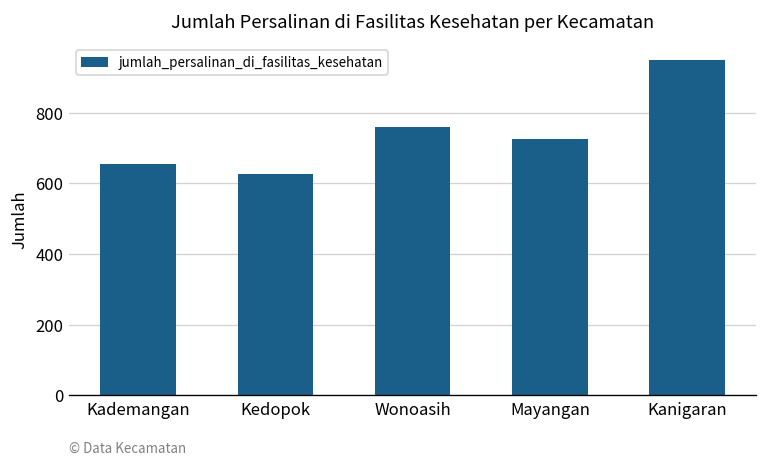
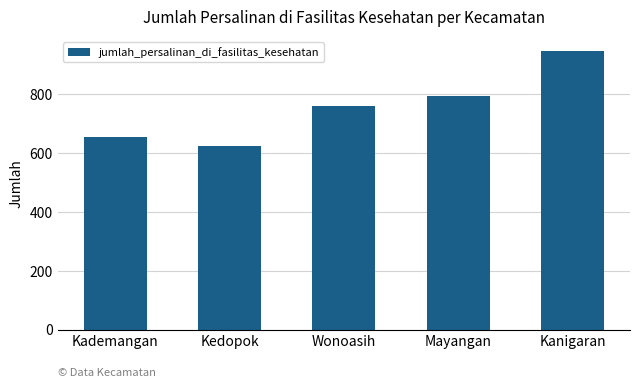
Mayangan: 720 -> 800
